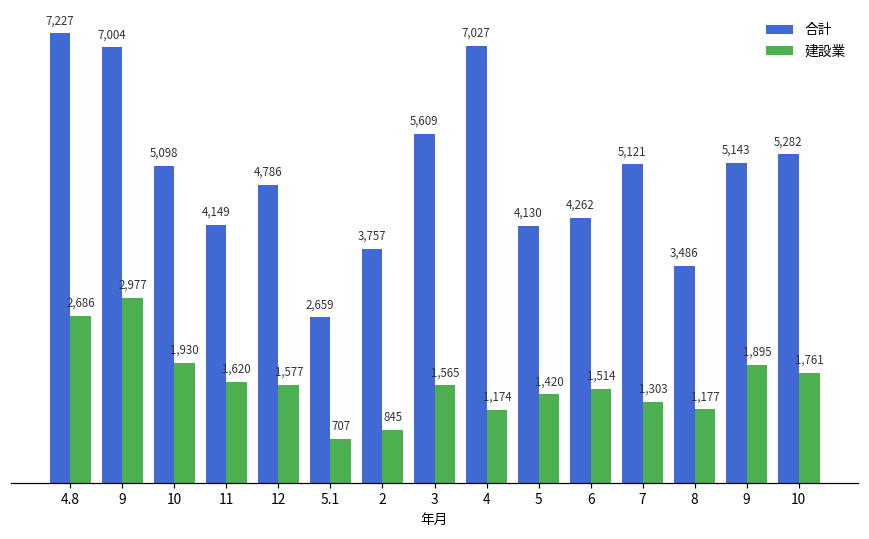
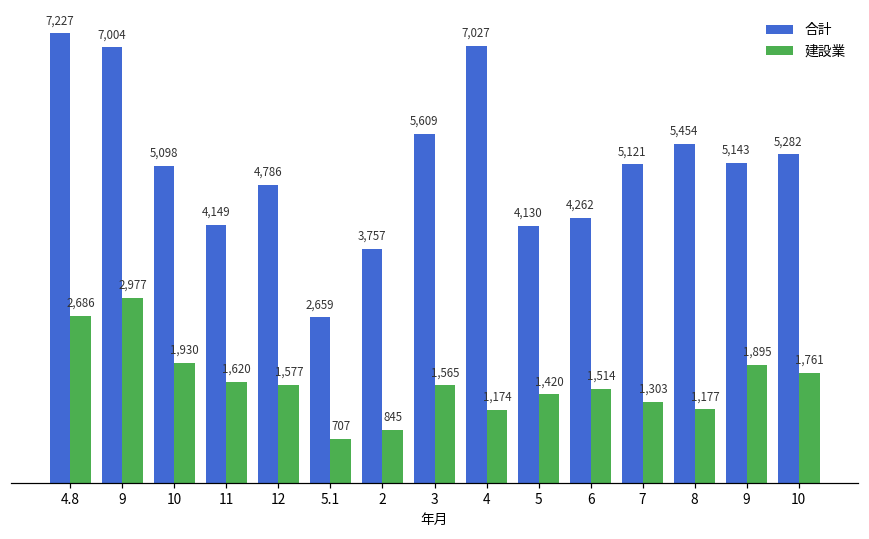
合計, 8: 3,486 -> 5,454
